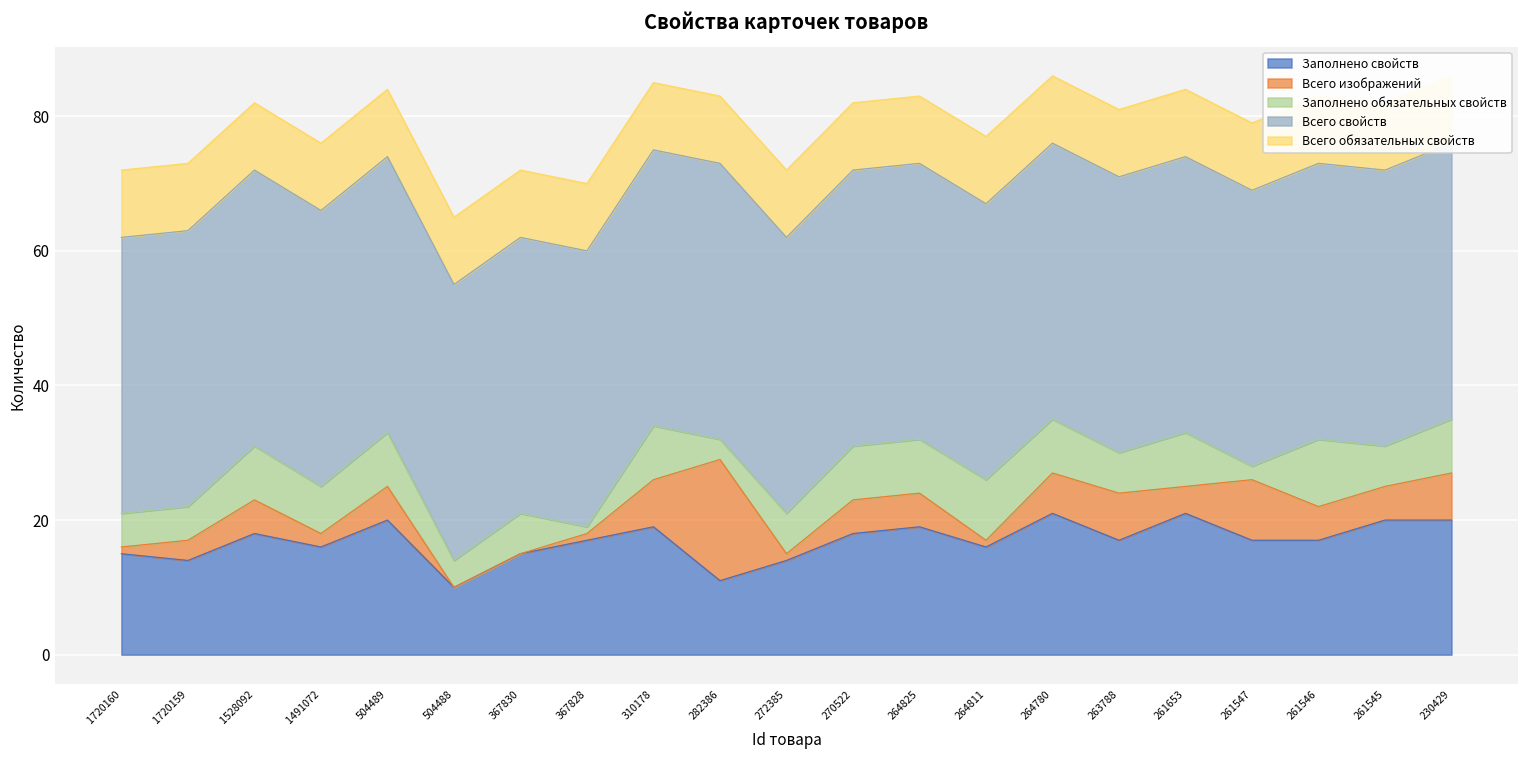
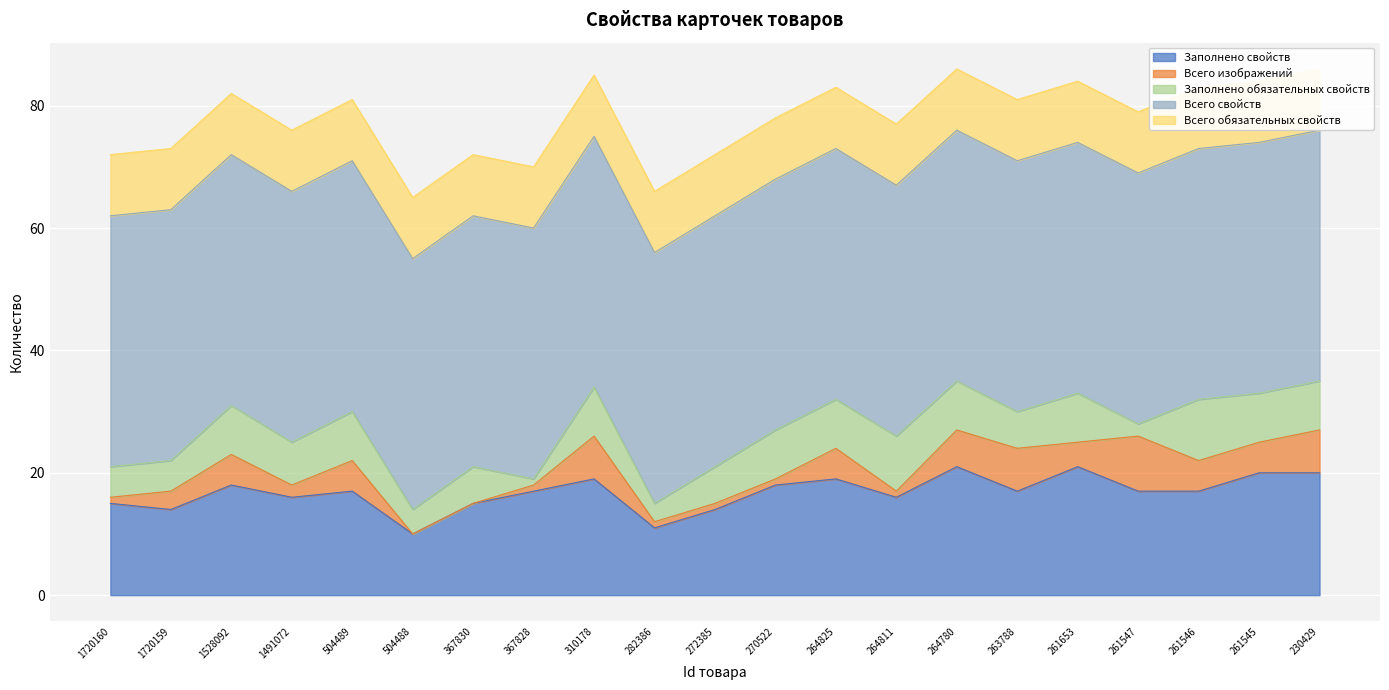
Заполнено свойств, 504489: 20 -> 17
Всего изображений, 282386: 18 -> 1
Всего изображений, 270522: 5 -> 1
Заполнено обязательных свойств, 261545: 6 -> 8
